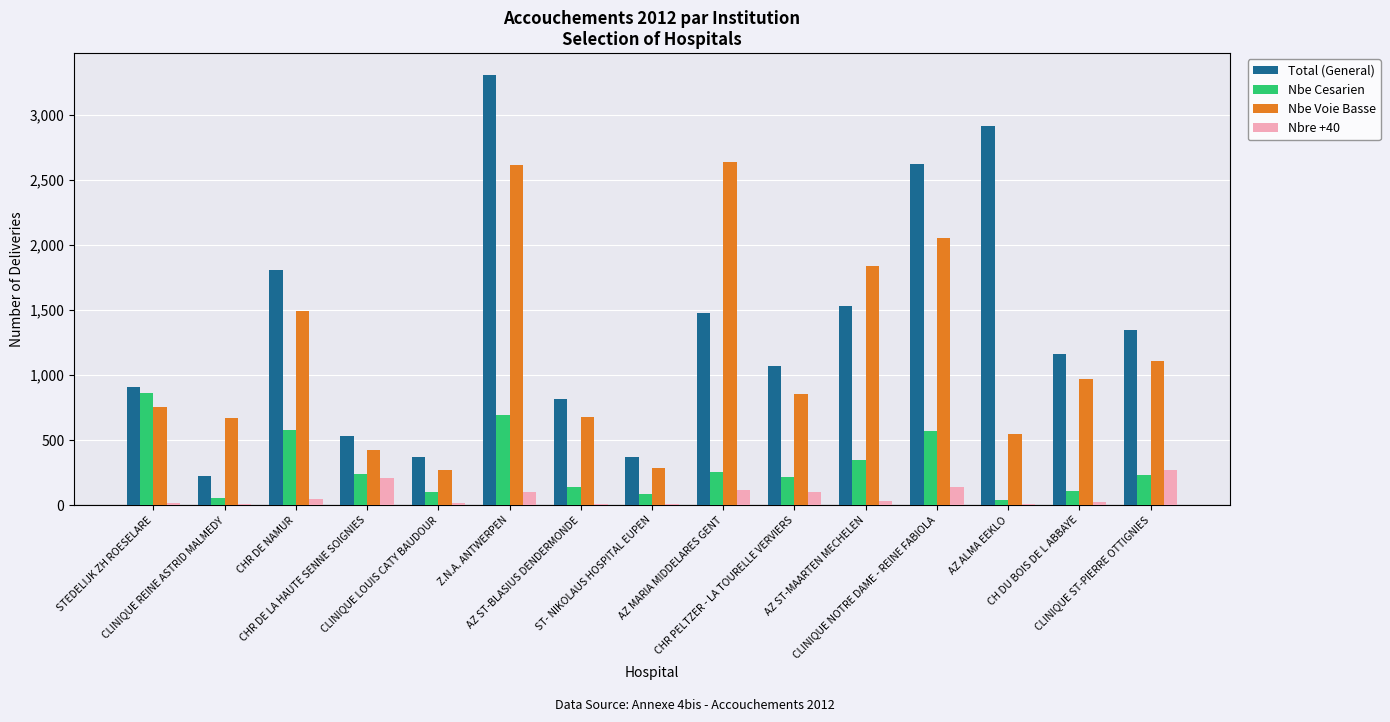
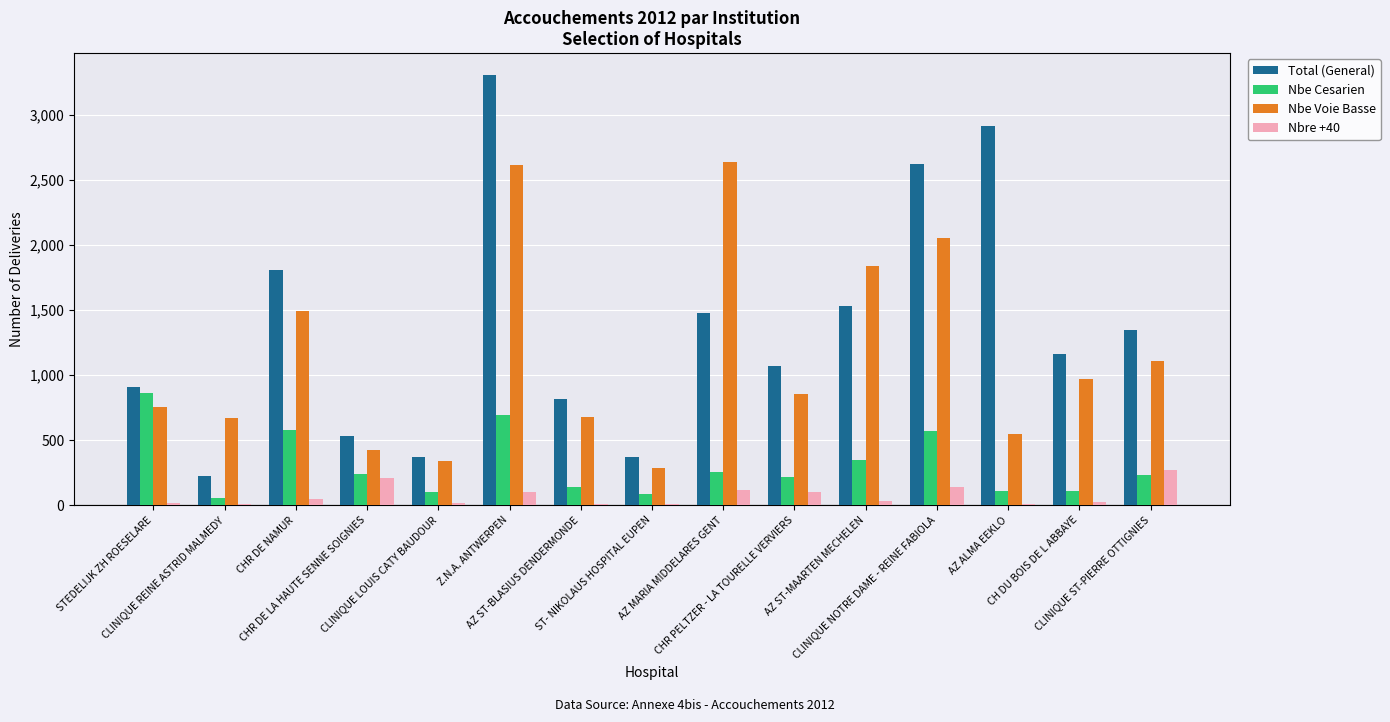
Nbe Voie Basse, CLINIQUE LOUIS CATY BAUDOUR: 270 -> 340
Nbe Cesarien, AZ ALMA EEKLO: 40 -> 110
